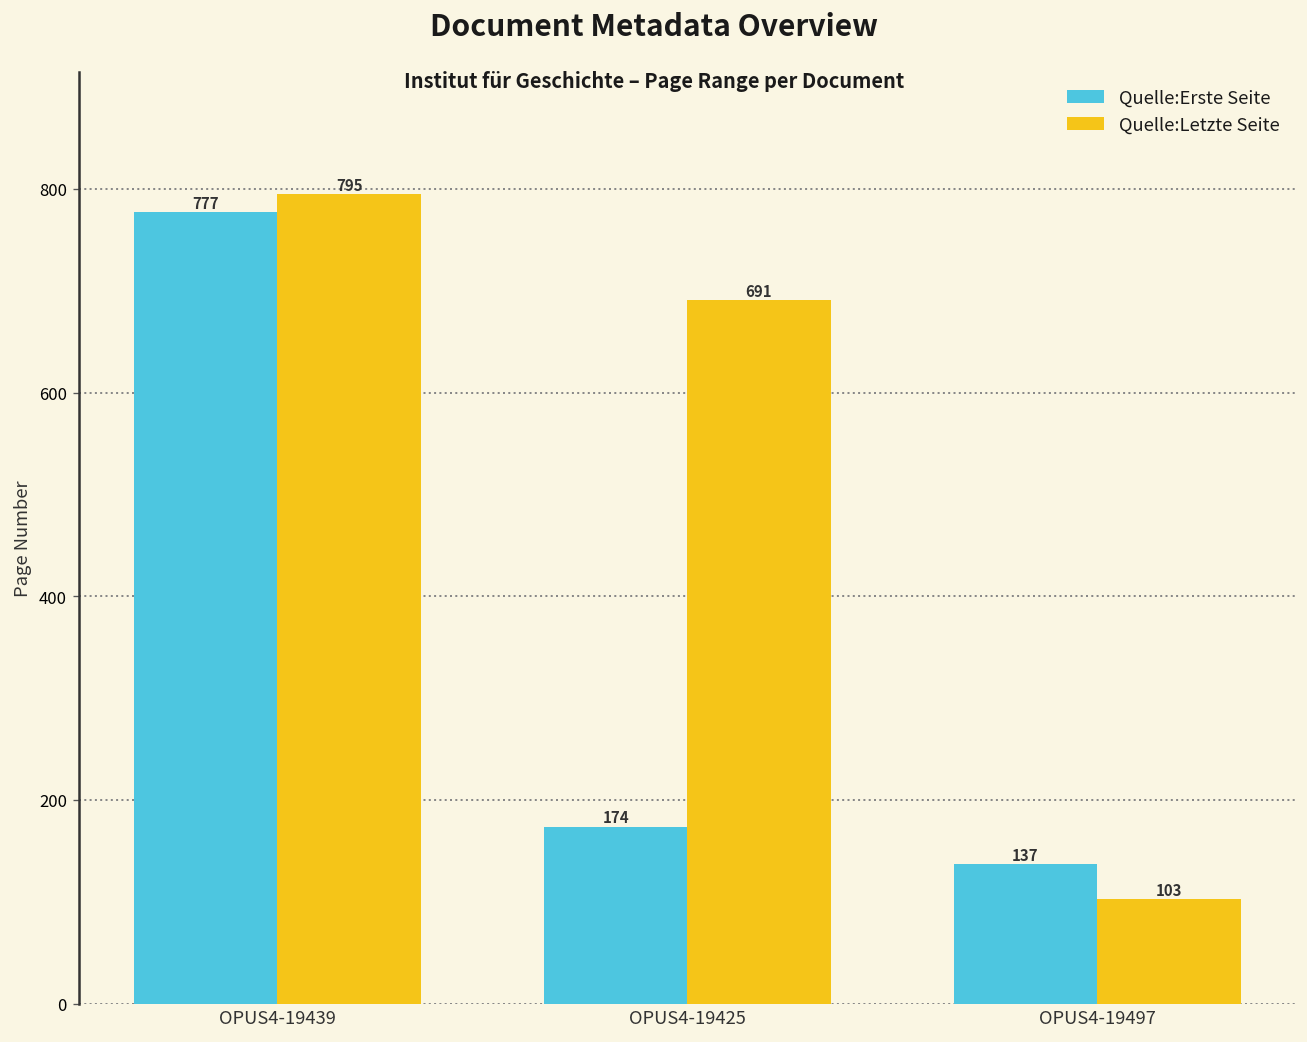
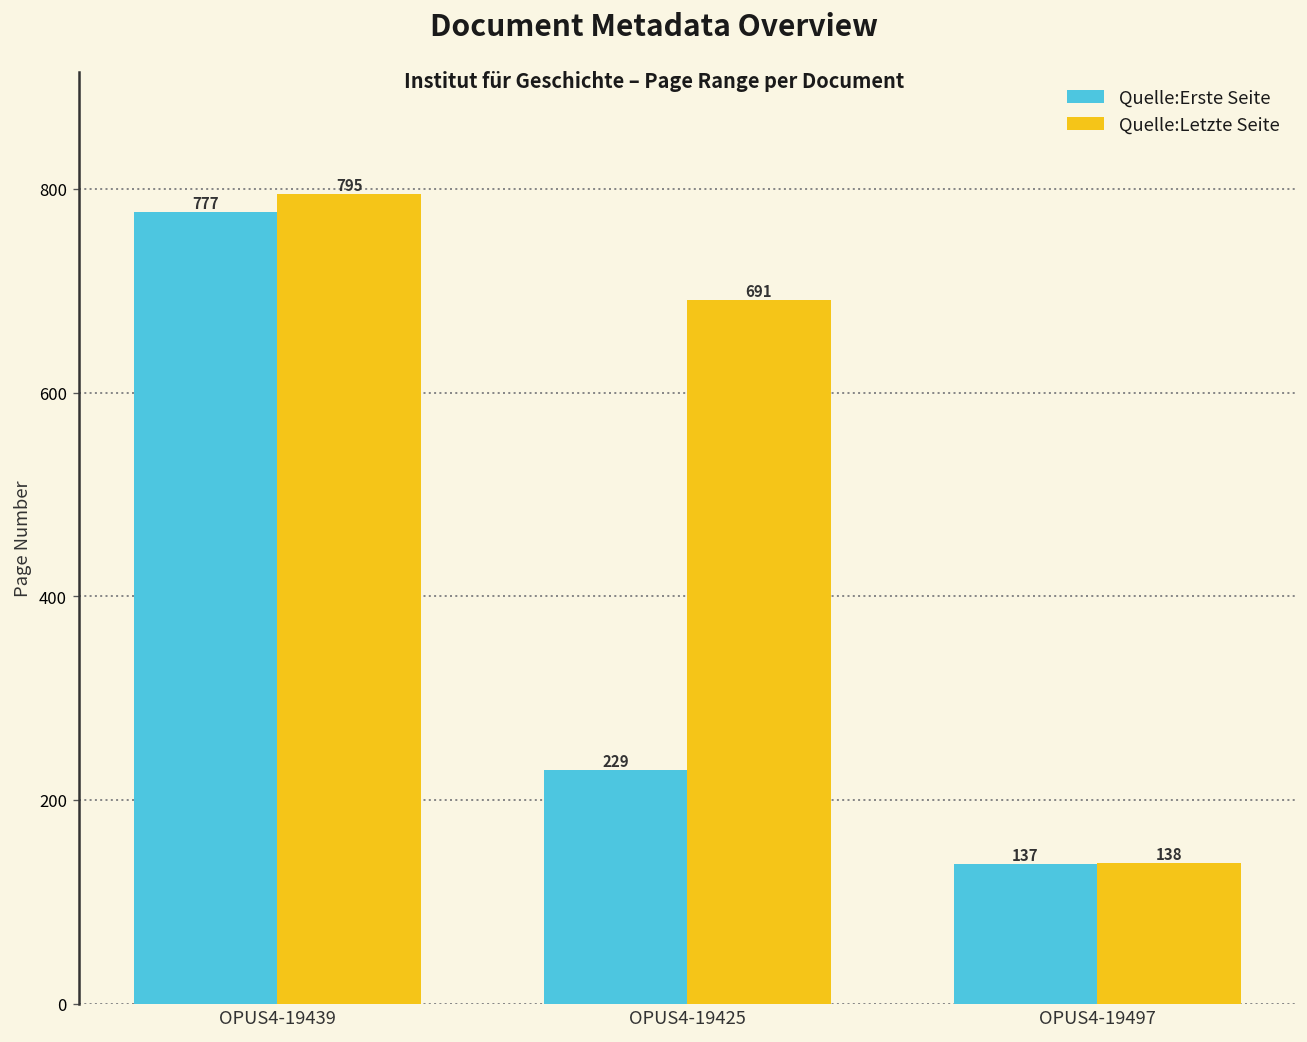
Quelle:Erste Seite, OPUS4-19425: 174 -> 229
Quelle:Letzte Seite, OPUS4-19497: 103 -> 138
